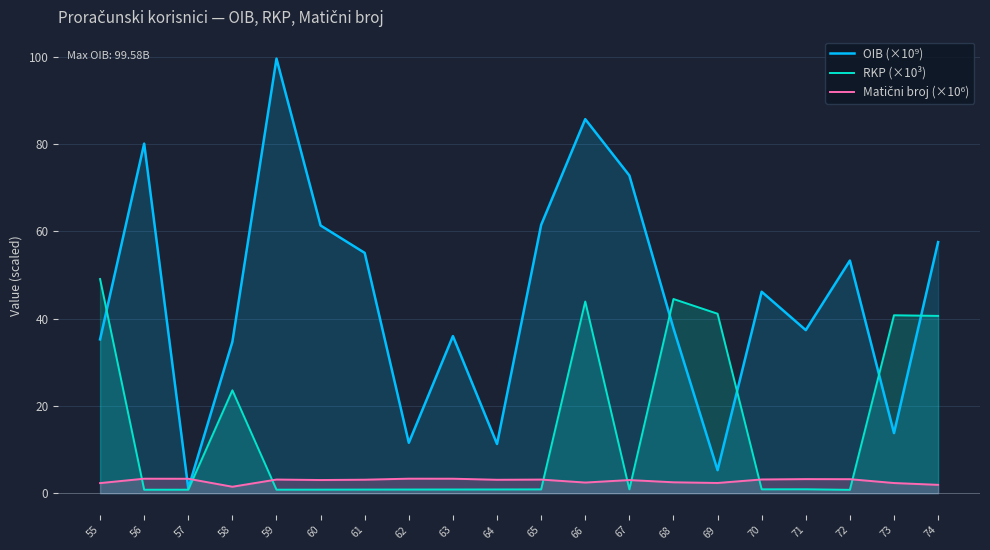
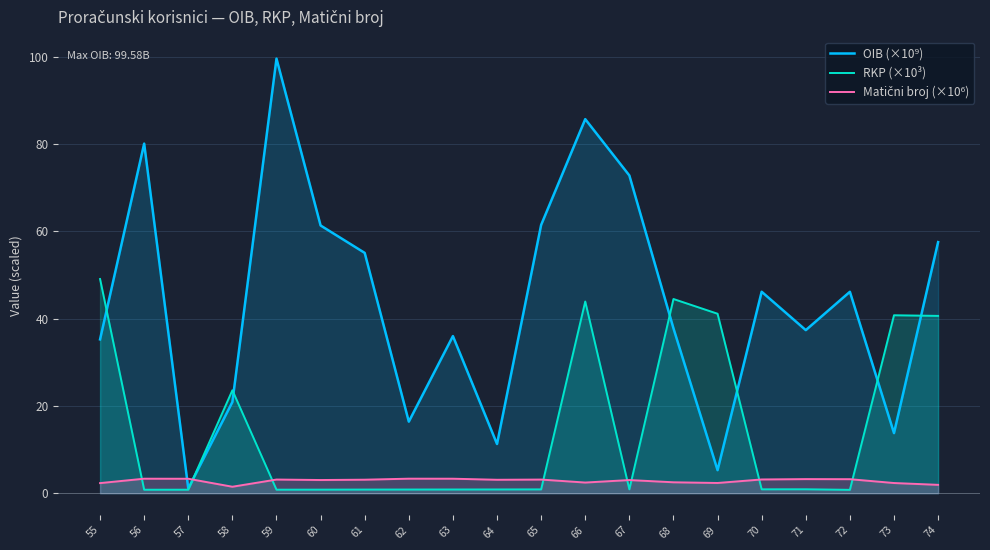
OIB (×10⁹), 58: 35 -> 21
OIB (×10⁹), 62: 12 -> 16
OIB (×10⁹), 72: 53 -> 46
